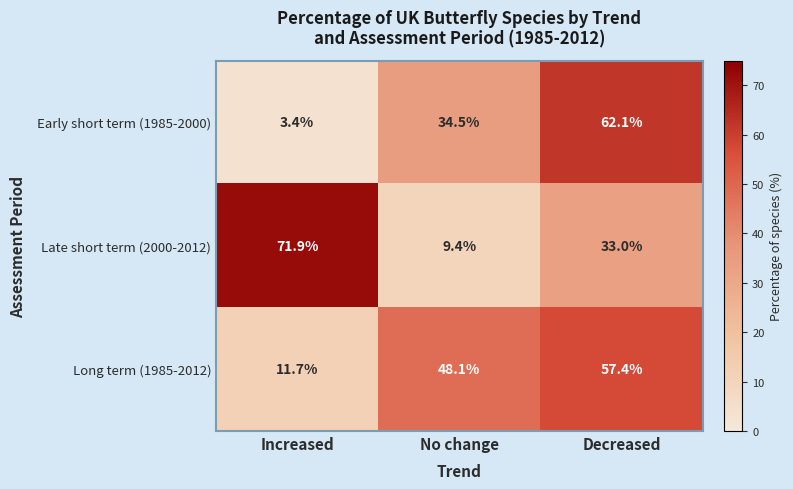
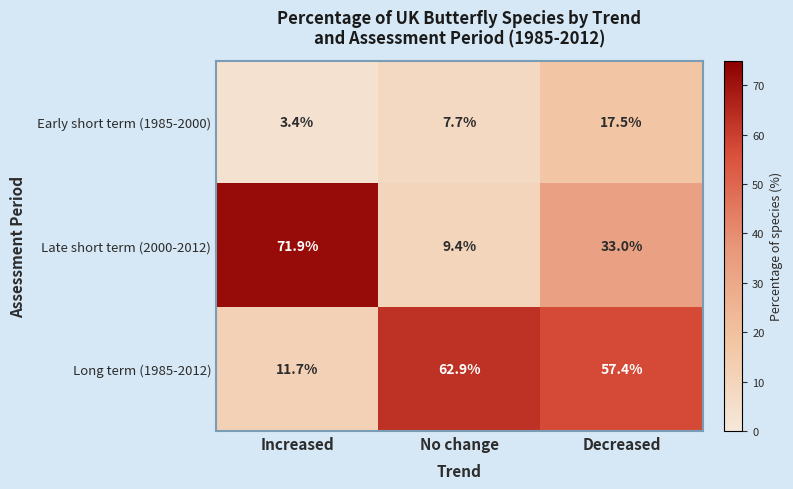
Early short term (1985-2000), No change: 34.5% -> 7.7%
Early short term (1985-2000), Decreased: 62.1% -> 17.5%
Long term (1985-2012), No change: 48.1% -> 62.9%
